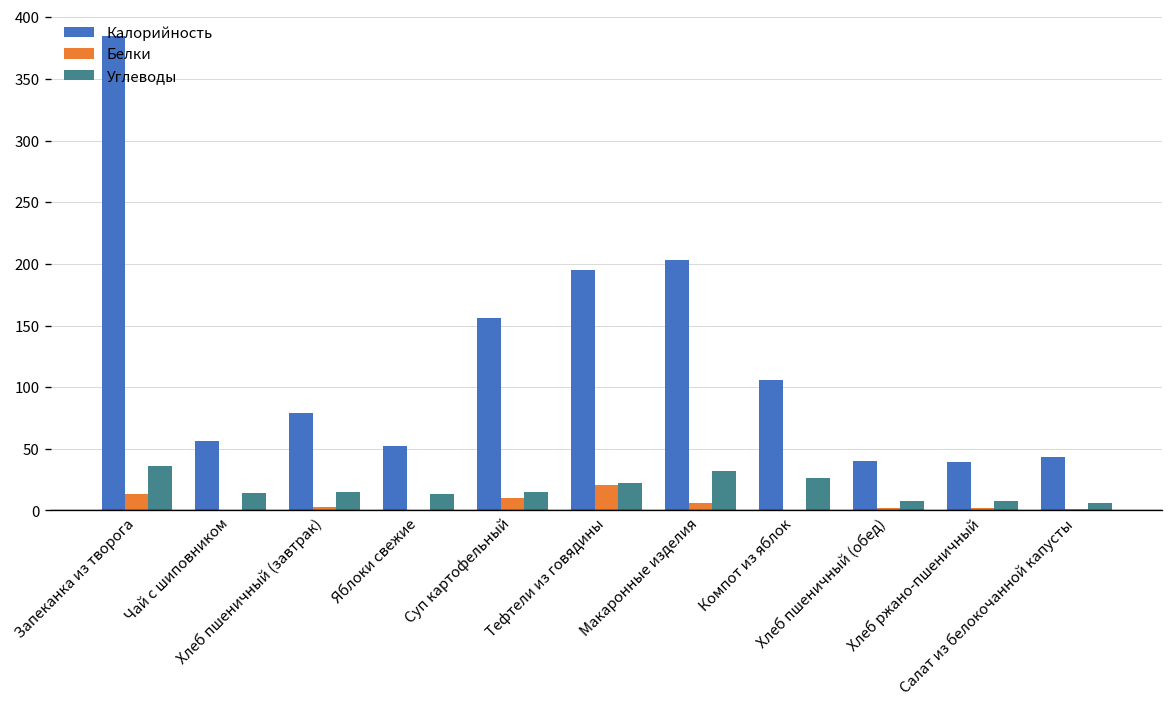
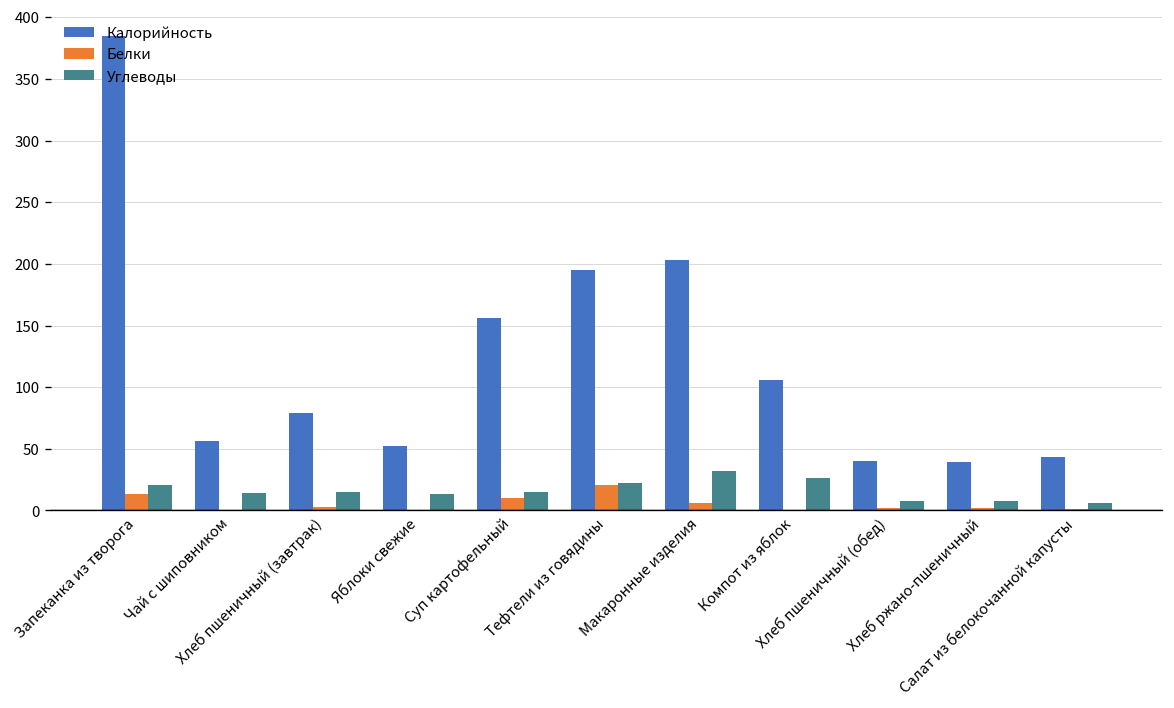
Углеводы, Запеканка из творога: 36 -> 21
